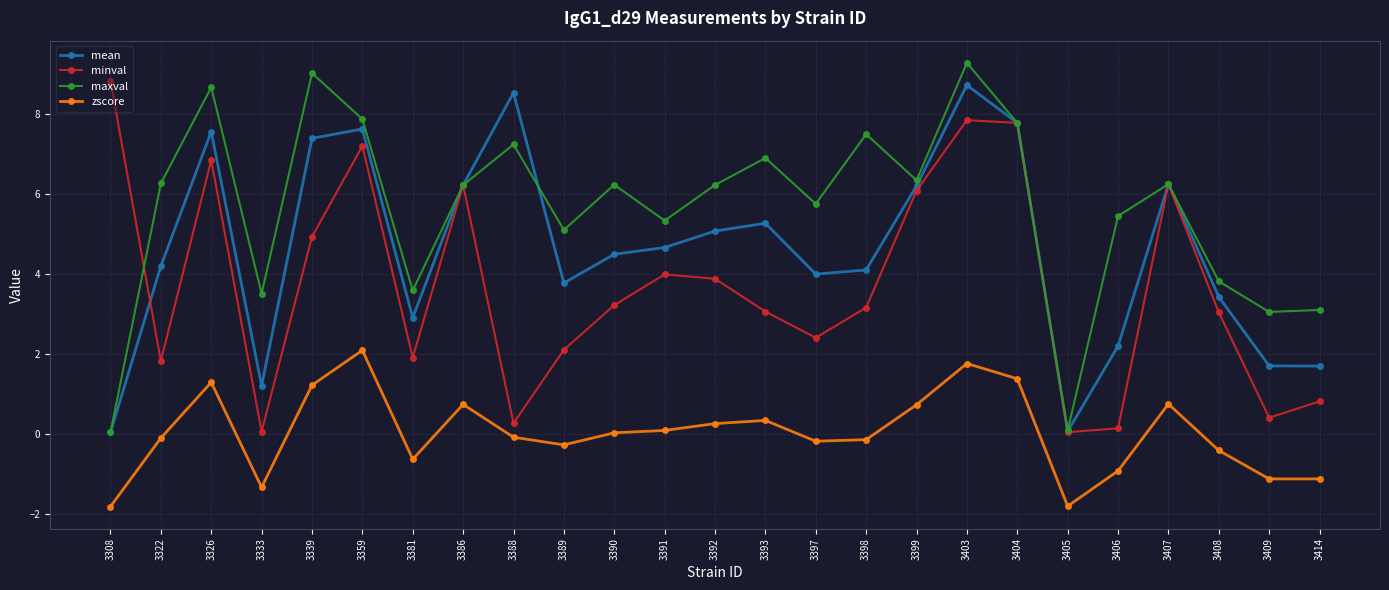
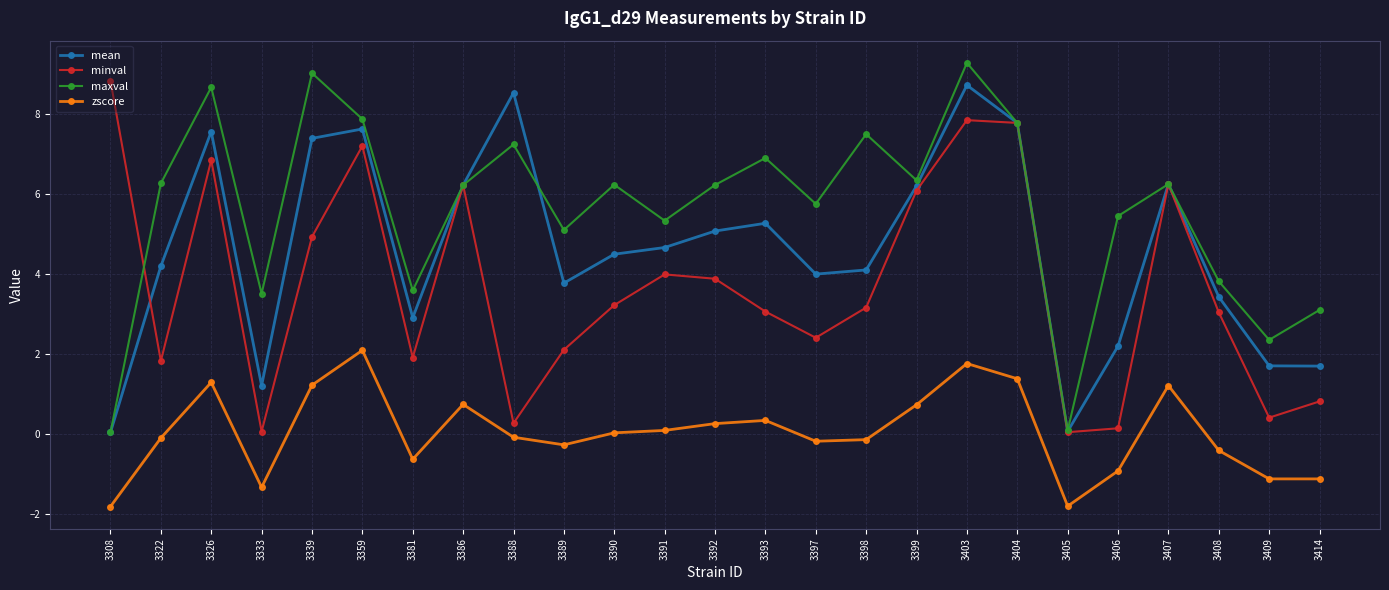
zscore, 3407: 0.8 -> 1.2
maxval, 3409: 3.0 -> 2.3
